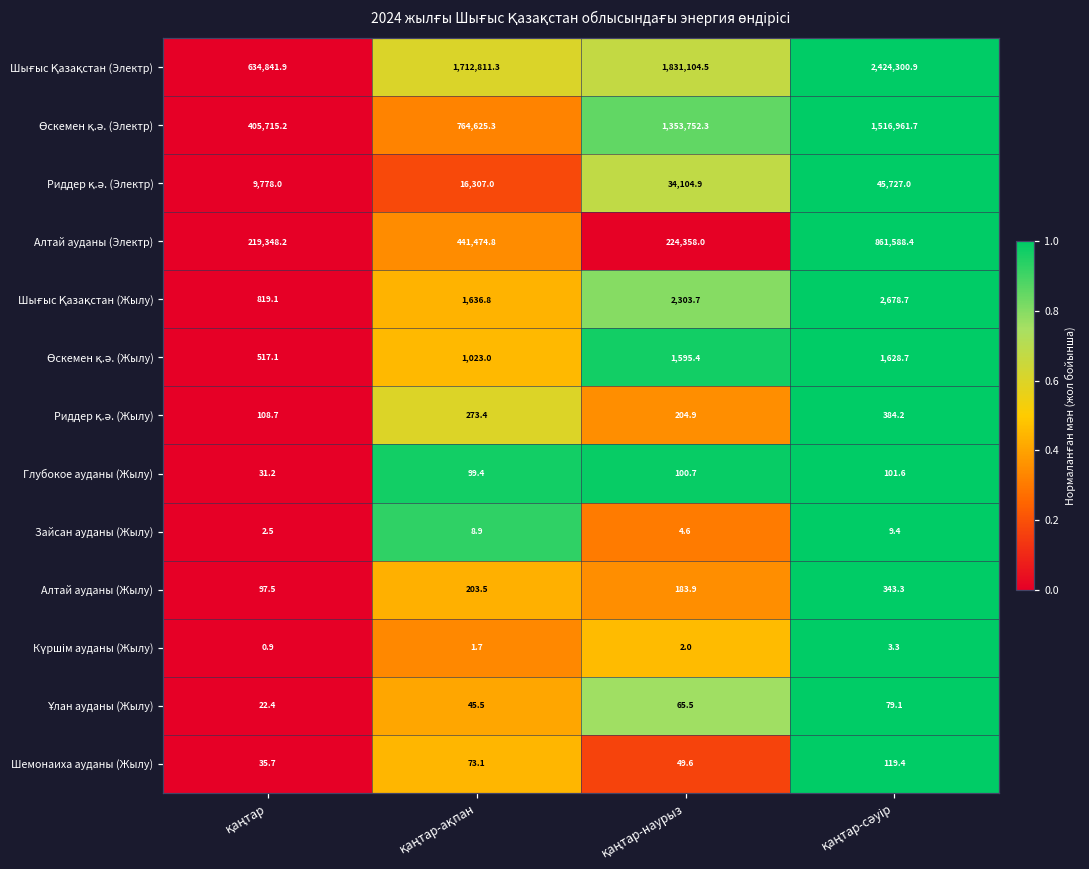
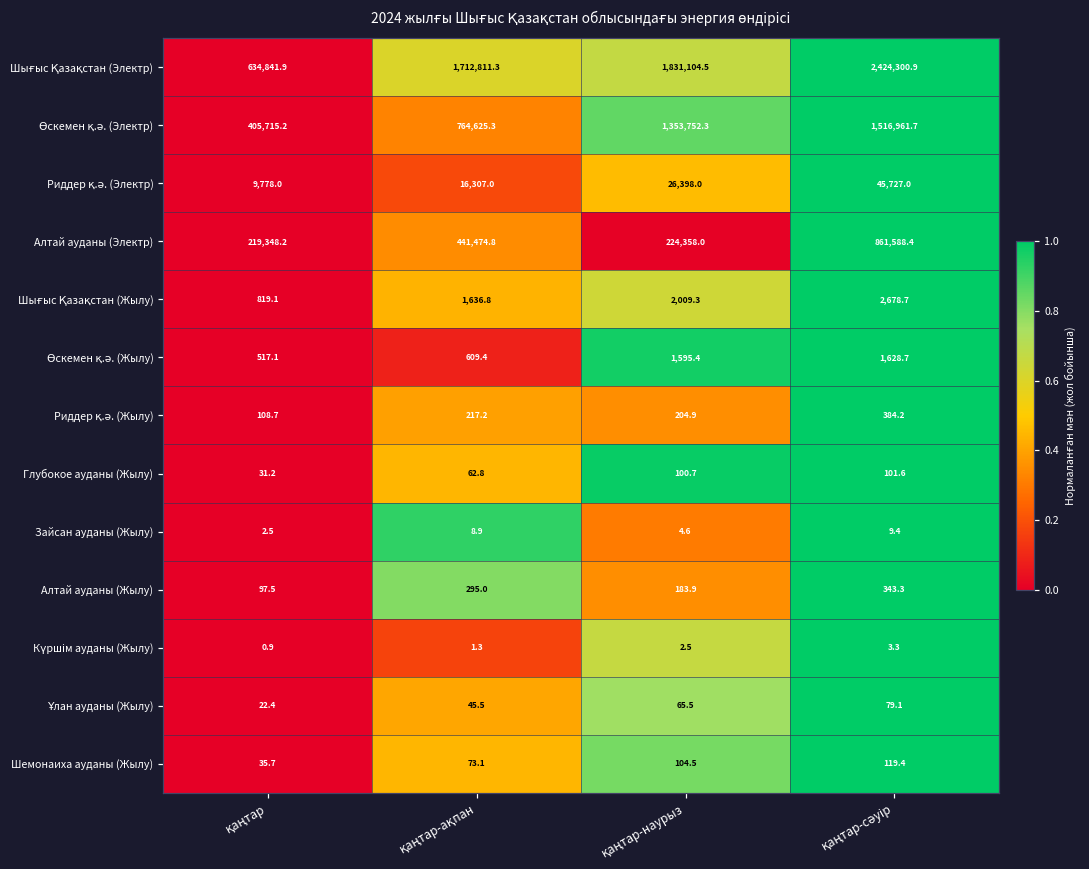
Риддер қ.ә. (Электр), қаңтар-наурыз: 34,104.9 -> 26,398.0
Шығыс Қазақстан (Жылу), қаңтар-наурыз: 2,303.7 -> 2,009.3
Өскемен қ.ә. (Жылу), қаңтар-ақпан: 1,023.0 -> 609.4
Риддер қ.ә. (Жылу), қаңтар-ақпан: 273.4 -> 217.2
Глубокое ауданы (Жылу), қаңтар-ақпан: 99.4 -> 62.8
Алтай ауданы (Жылу), қаңтар-ақпан: 203.5 -> 295.0
Күршім ауданы (Жылу), қаңтар-ақпан: 1.7 -> 1.3
Күршім ауданы (Жылу), қаңтар-наурыз: 2.0 -> 2.5
Шемонаиха ауданы (Жылу), қаңтар-наурыз: 49.6 -> 104.5
